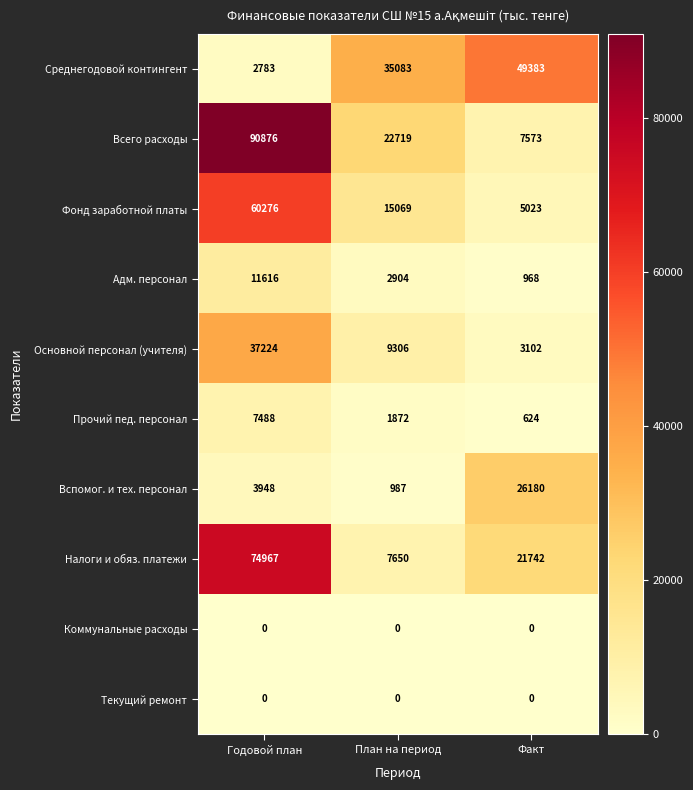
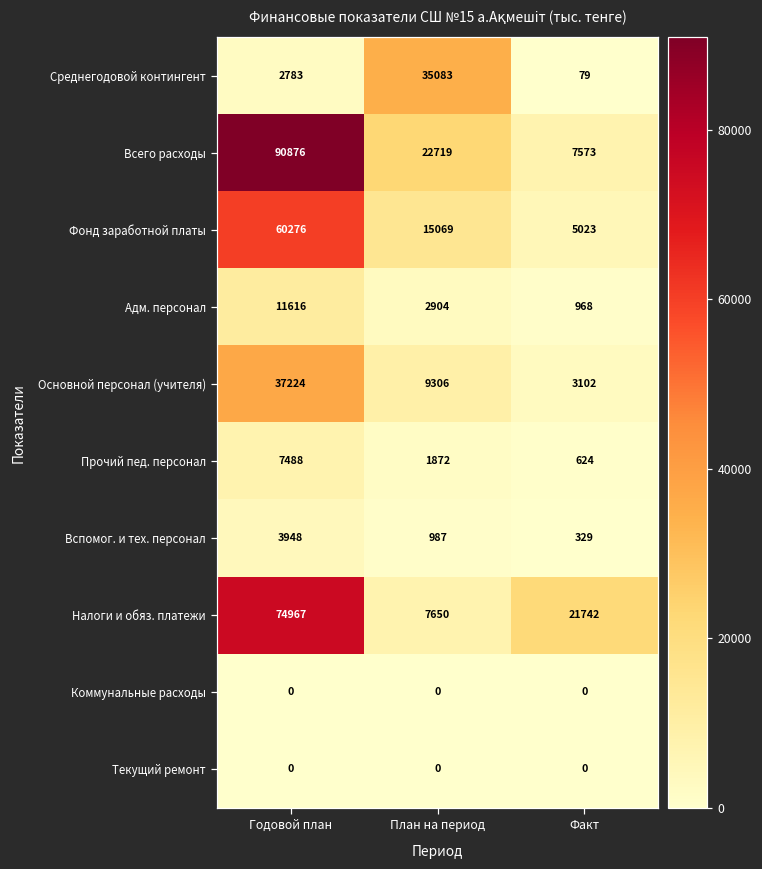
Среднегодовой контингент, Факт: 49383 -> 79
Вспомог. и тех. персонал, Факт: 26180 -> 329
